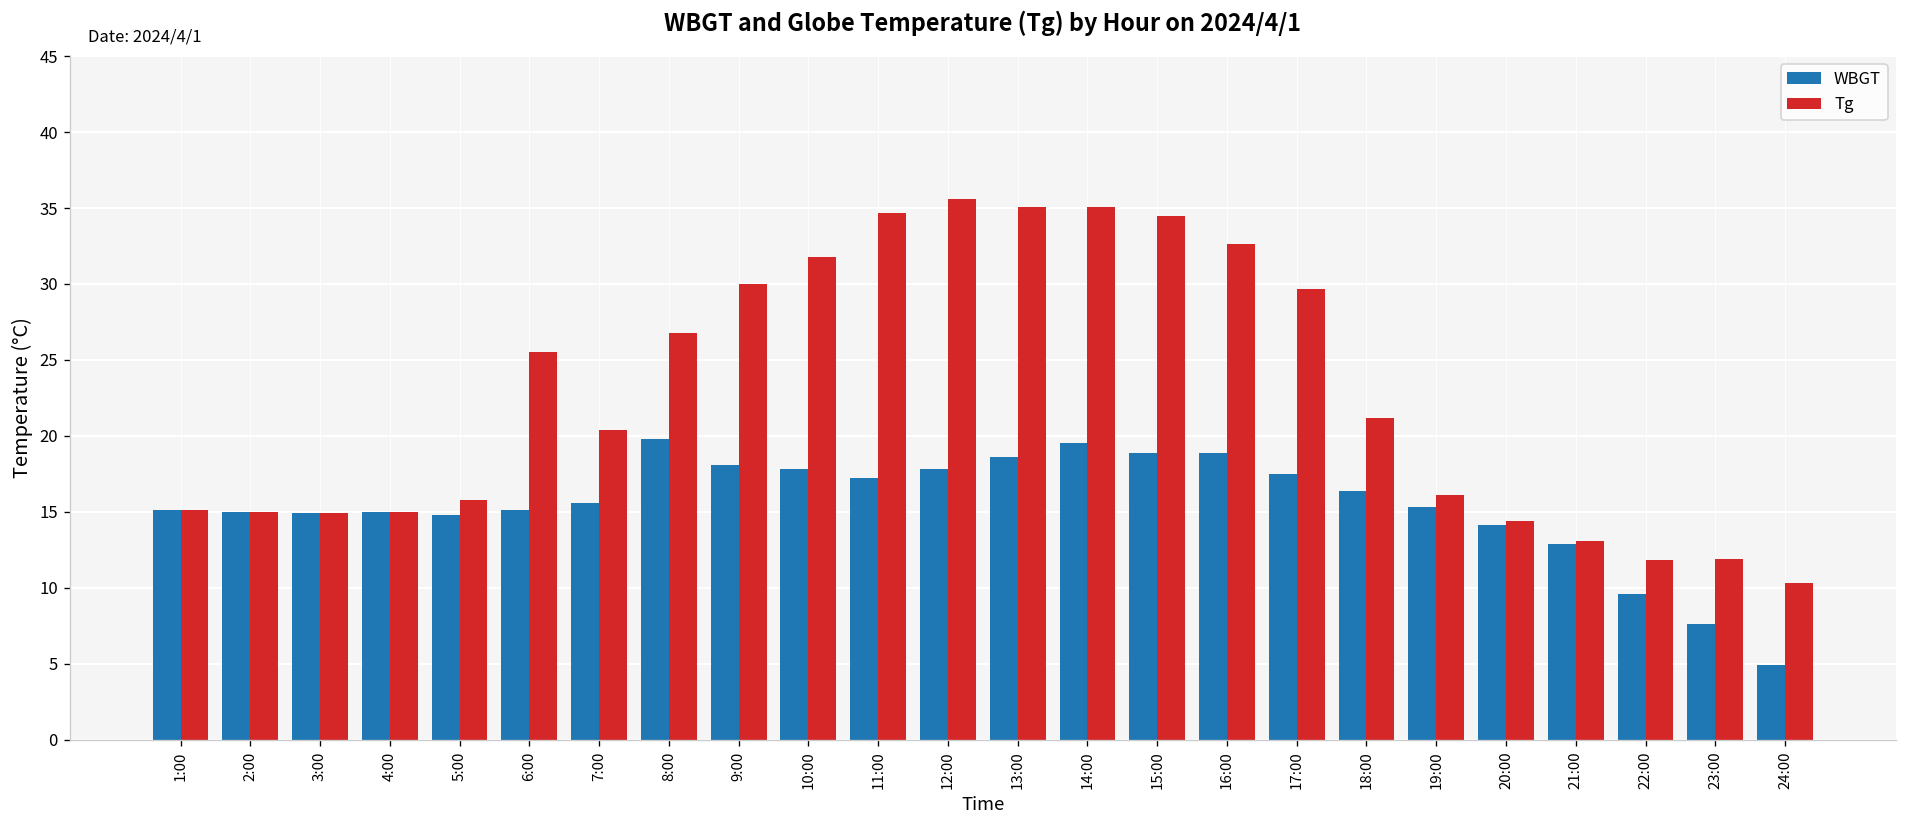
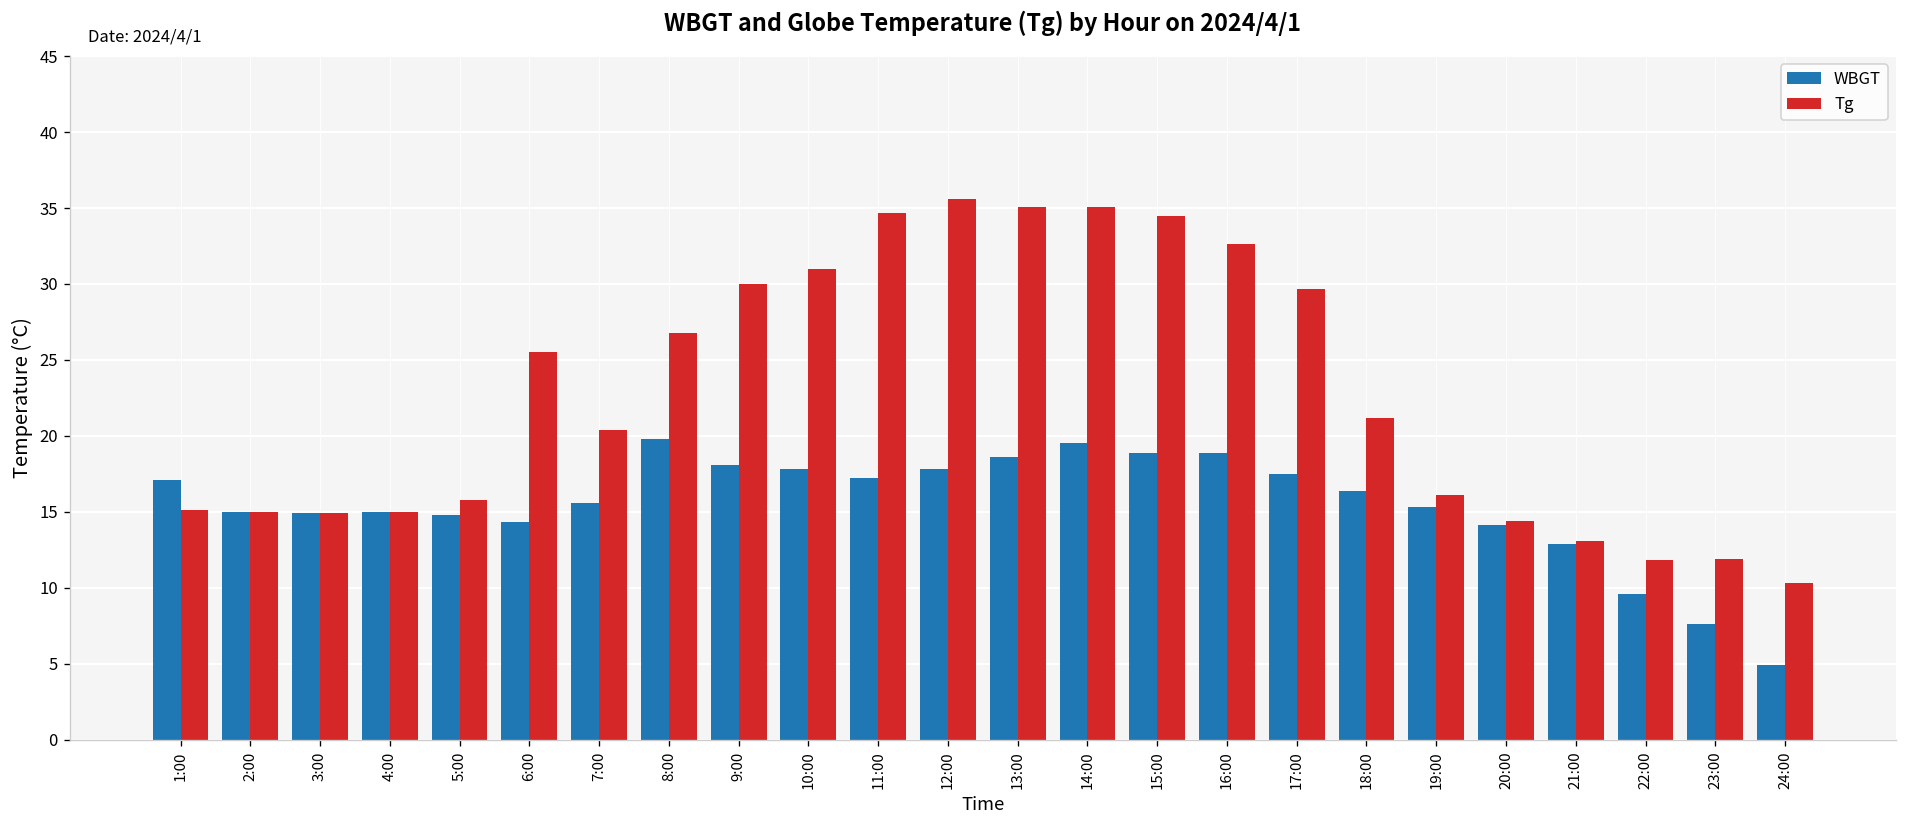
WBGT, 1:00: 15.1 -> 17.1
WBGT, 6:00: 15.1 -> 14.3
Tg, 10:00: 31.8 -> 31.0
